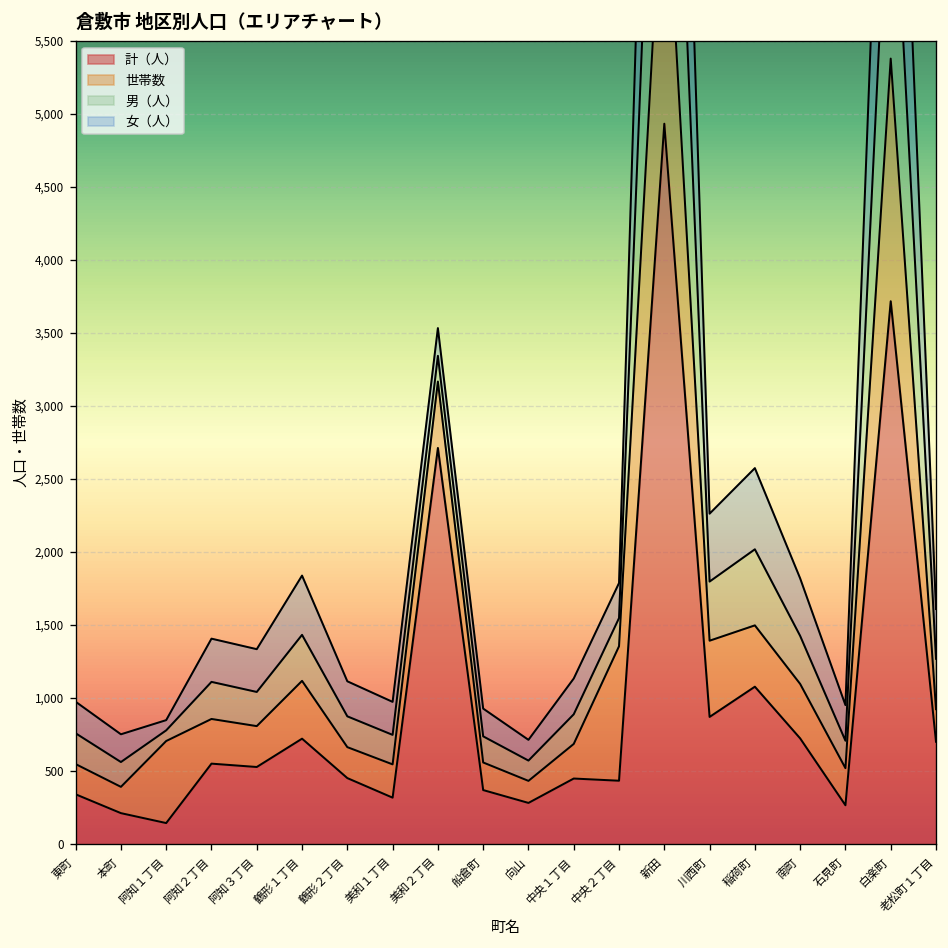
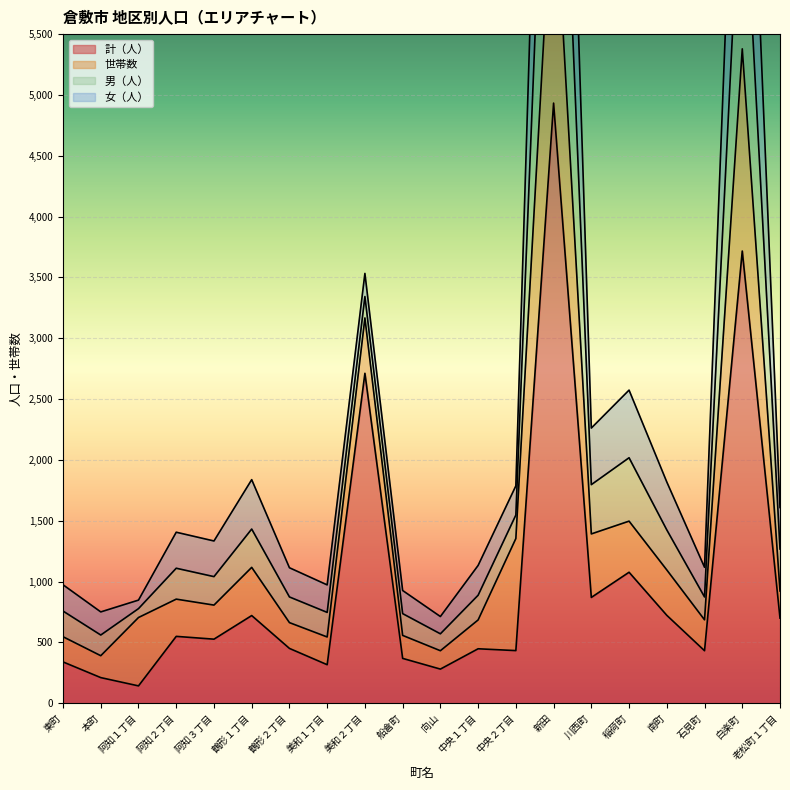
計（人）, 石見町: 270 -> 430
